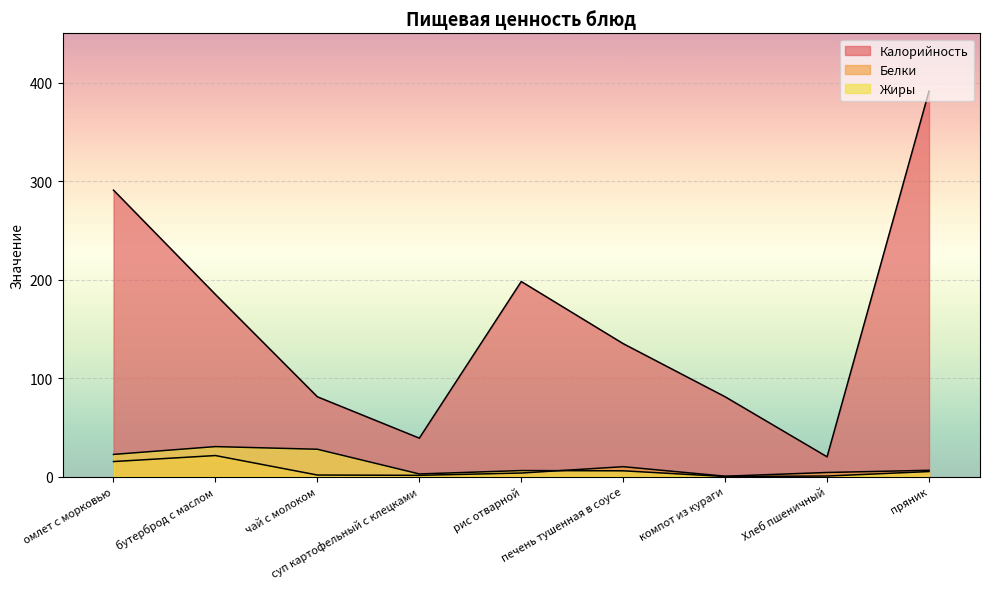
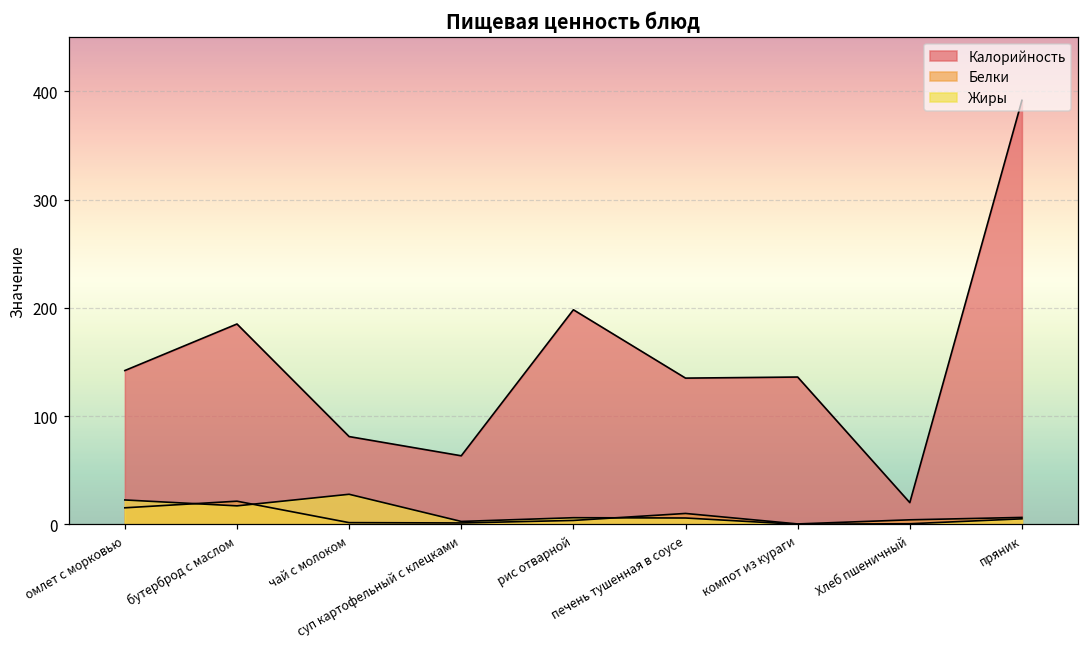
Калорийность, омлет с морковью: 290 -> 140
Жиры, бутерброд с маслом: 30 -> 20
Калорийность, суп картофельный с клецками: 40 -> 60
Калорийность, компот из кураги: 80 -> 140
